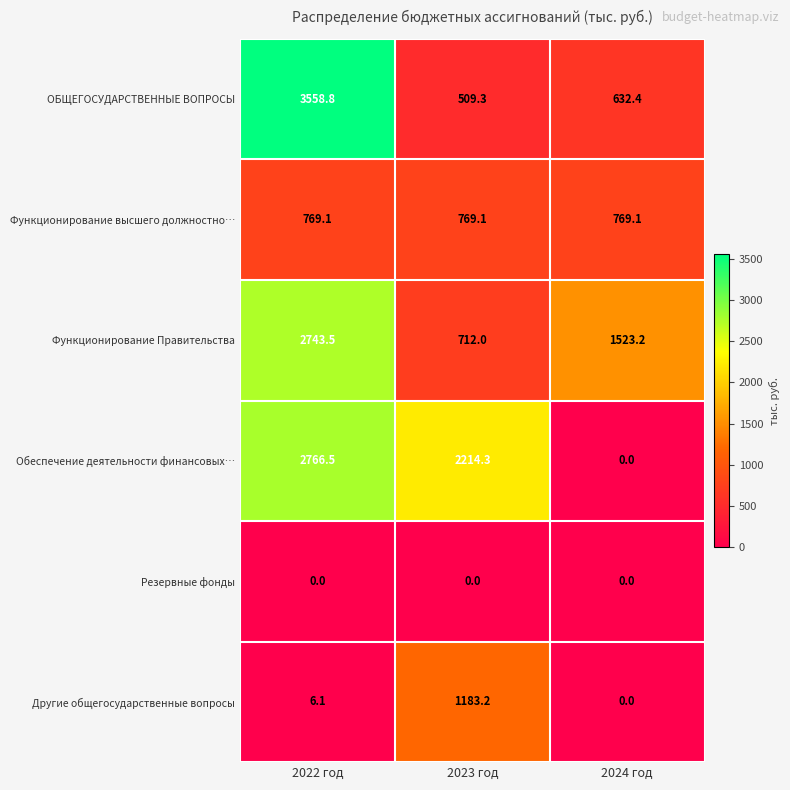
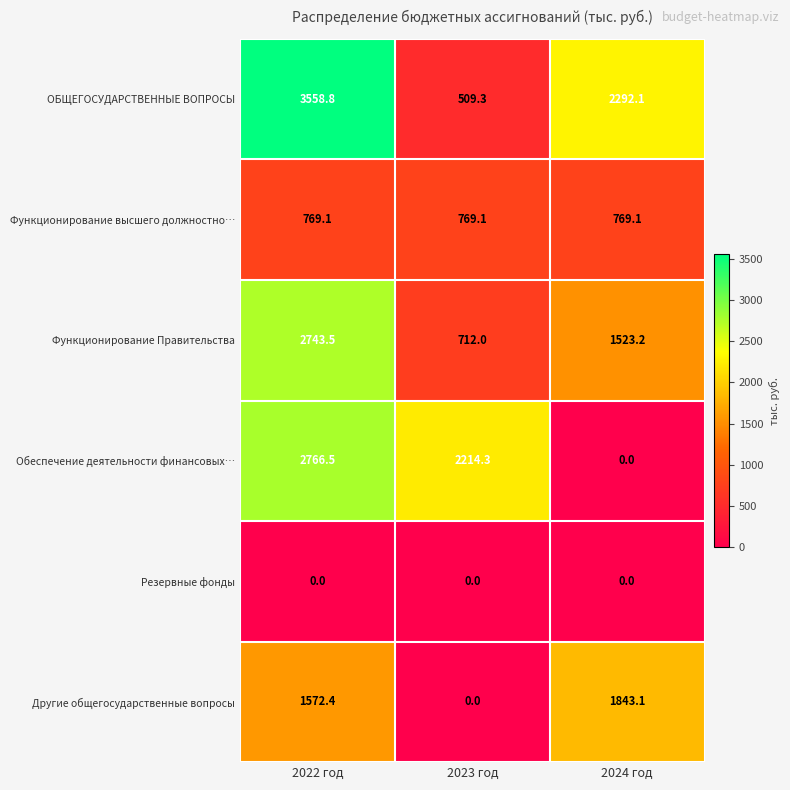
ОБЩЕГОСУДАРСТВЕННЫЕ ВОПРОСЫ, 2024 год: 632.4 -> 2292.1
Другие общегосударственные вопросы, 2022 год: 6.1 -> 1572.4
Другие общегосударственные вопросы, 2023 год: 1183.2 -> 0.0
Другие общегосударственные вопросы, 2024 год: 0.0 -> 1843.1
